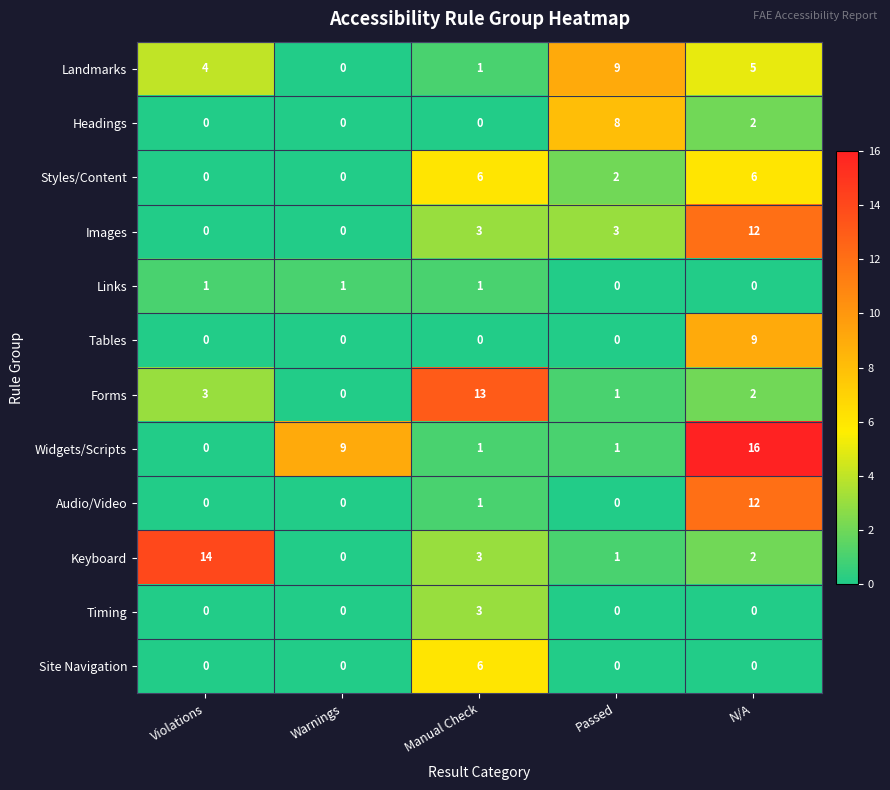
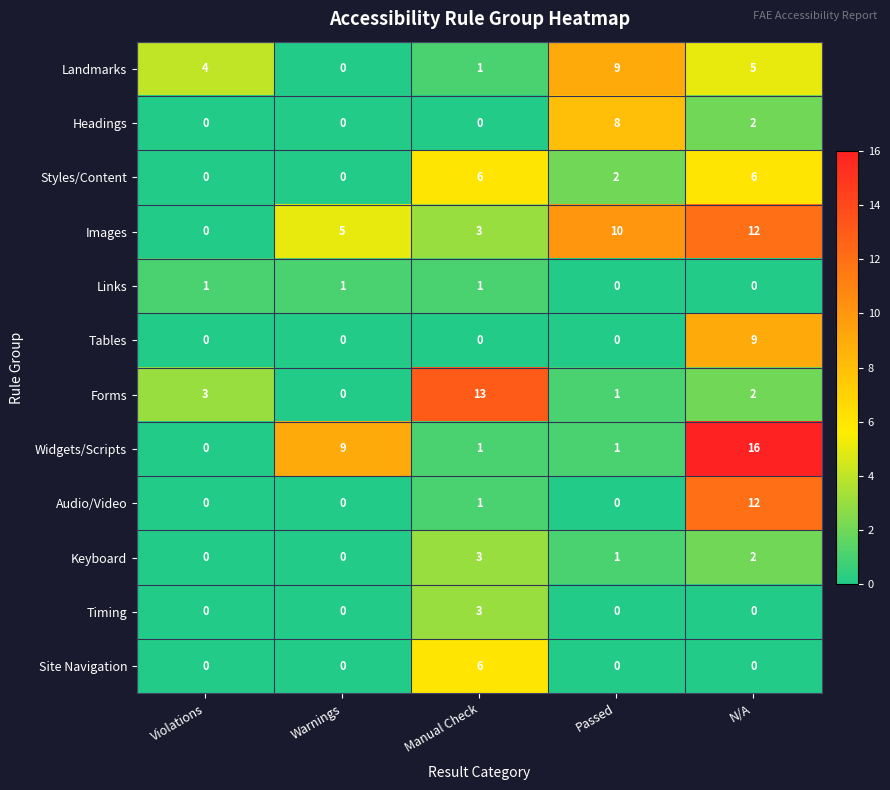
Images, Warnings: 0 -> 5
Images, Passed: 3 -> 10
Keyboard, Violations: 14 -> 0
